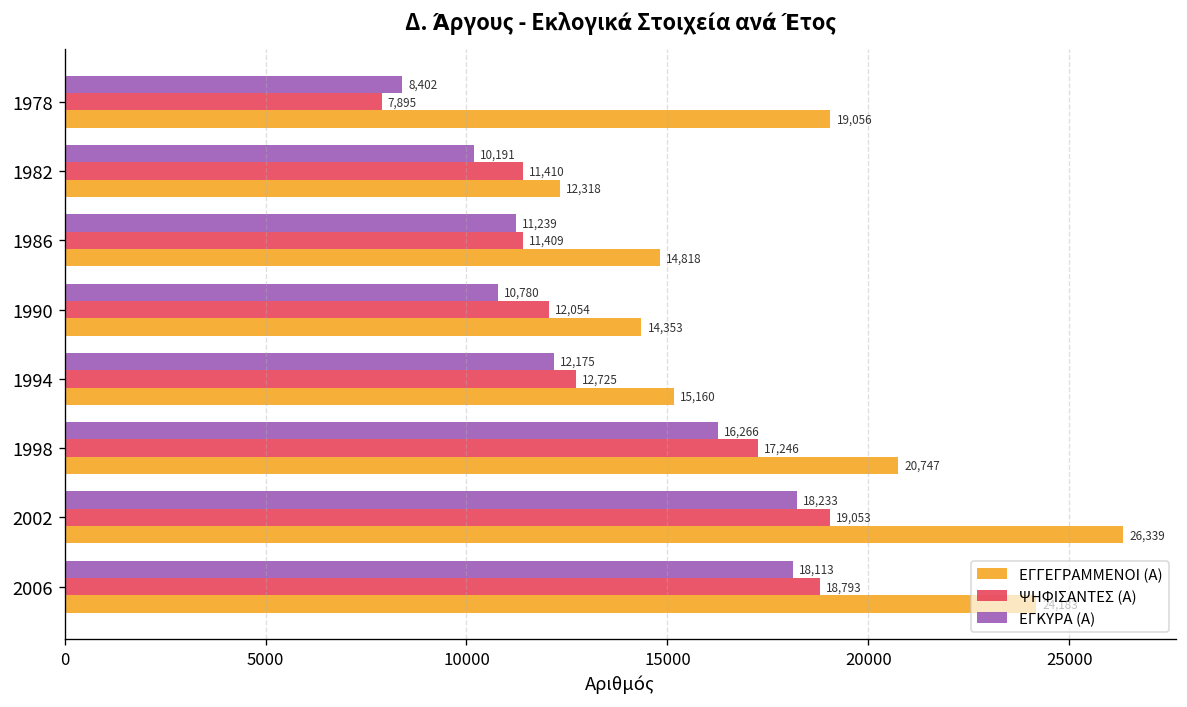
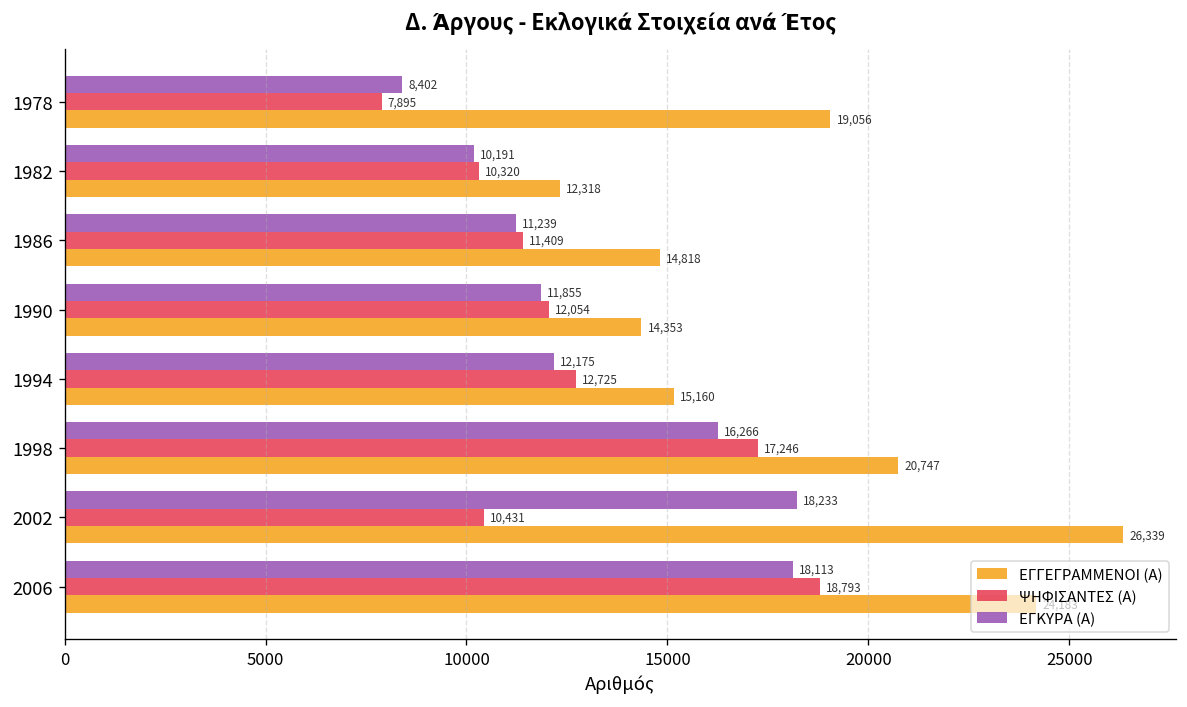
ΨΗΦΙΣΑΝΤΕΣ (Α), 1982: 11,410 -> 10,320
ΕΓΚΥΡΑ (Α), 1990: 10,780 -> 11,855
ΨΗΦΙΣΑΝΤΕΣ (Α), 2002: 19,053 -> 10,431
